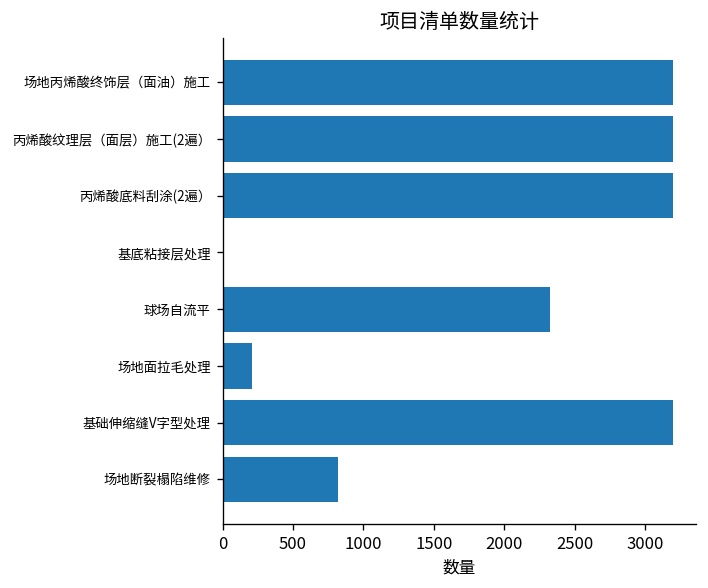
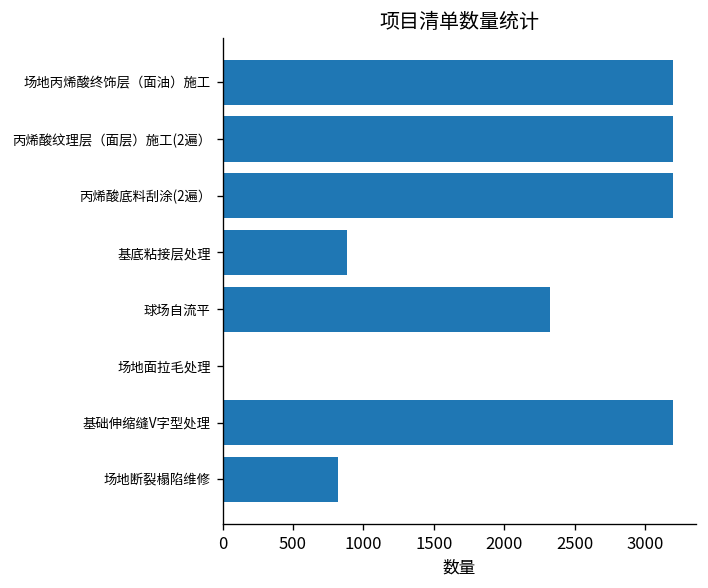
基底粘接层处理: 0 -> 890
场地面拉毛处理: 210 -> 0
